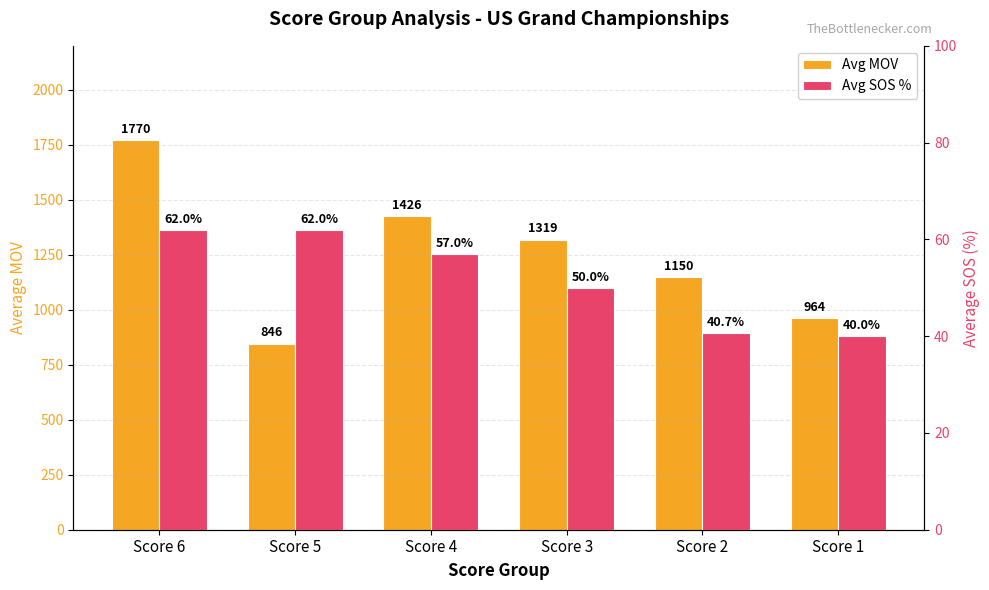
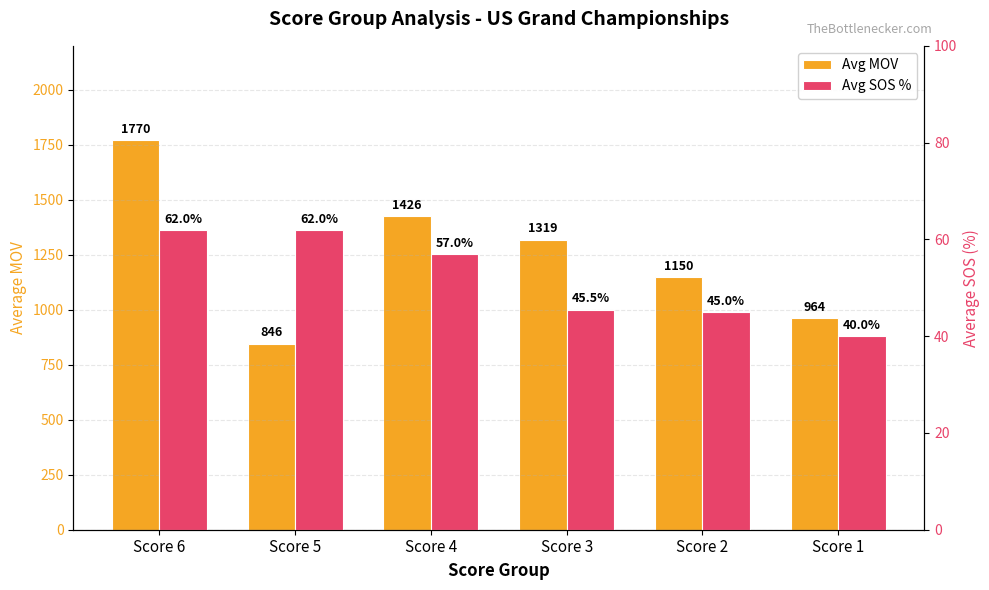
Avg SOS %, Score 3: 50.0% -> 45.5%
Avg SOS %, Score 2: 40.7% -> 45.0%
